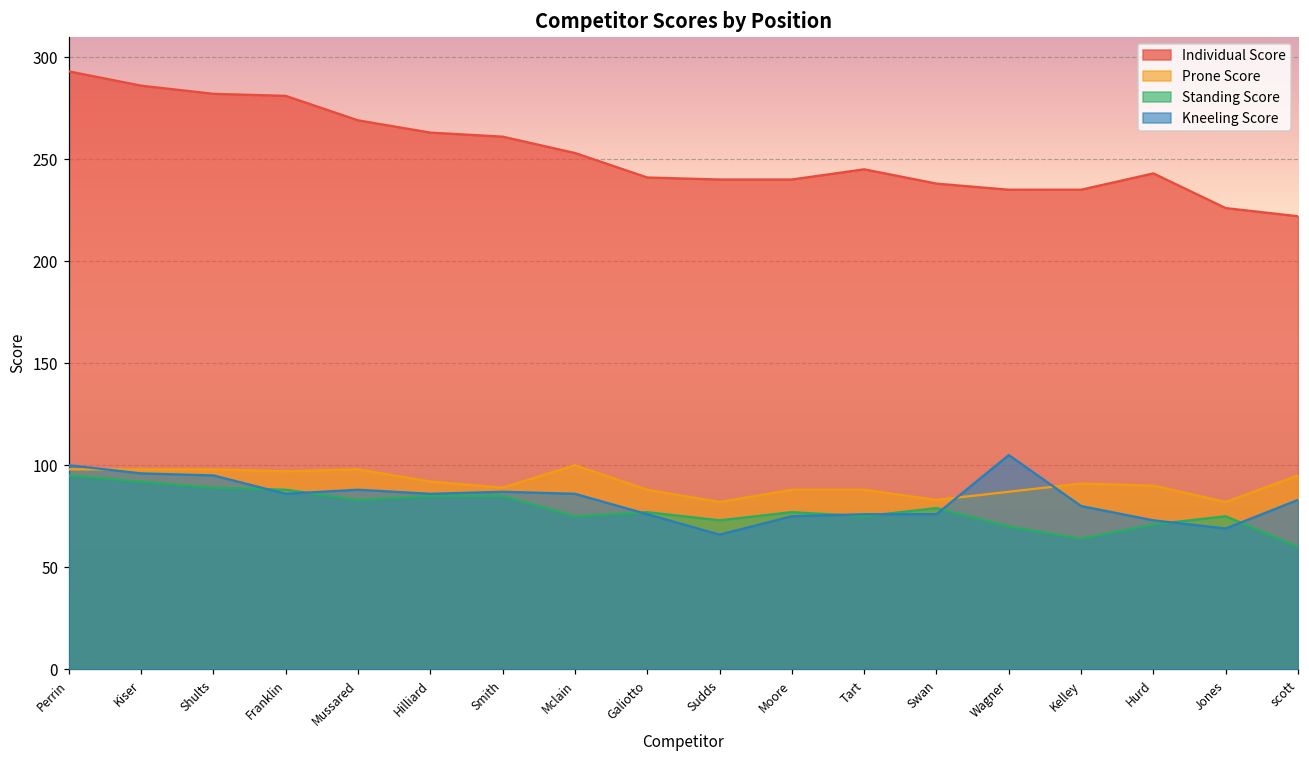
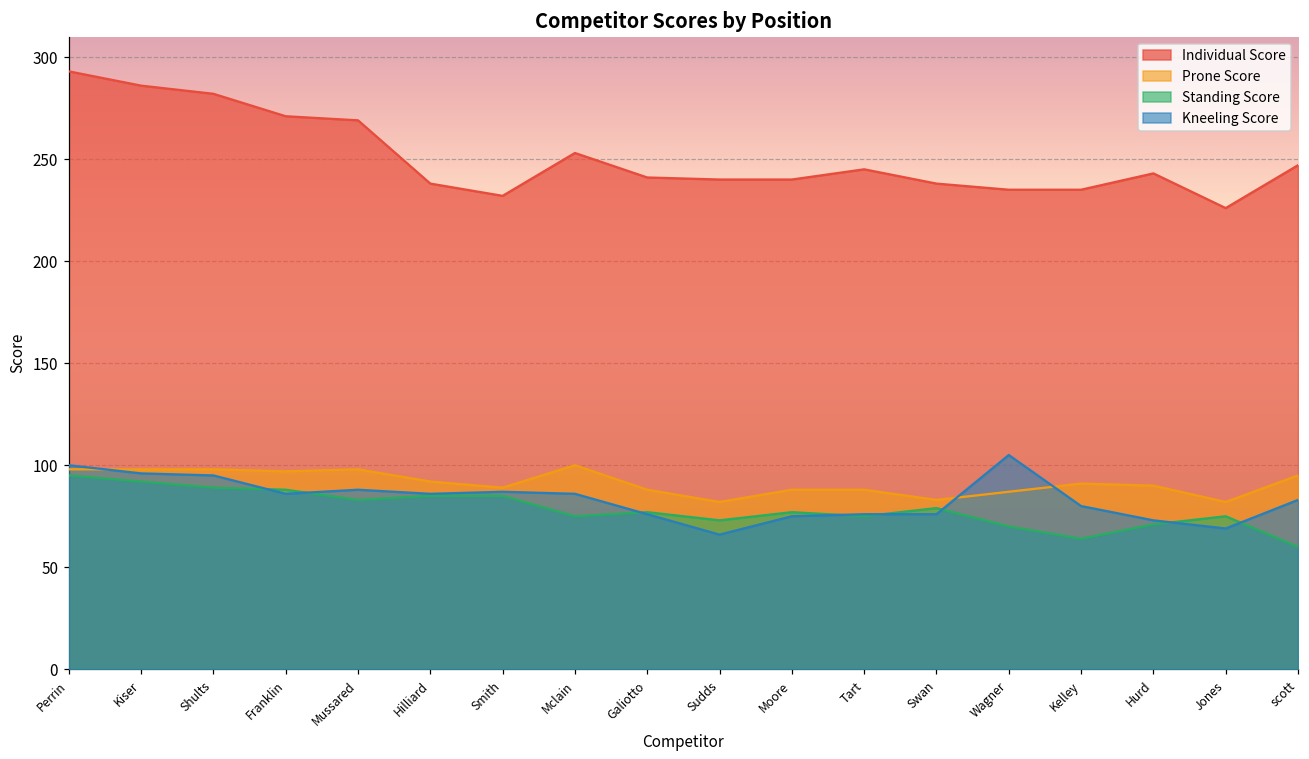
Individual Score, Franklin: 281 -> 271
Individual Score, Hilliard: 263 -> 238
Individual Score, Smith: 261 -> 232
Individual Score, scott: 222 -> 247
